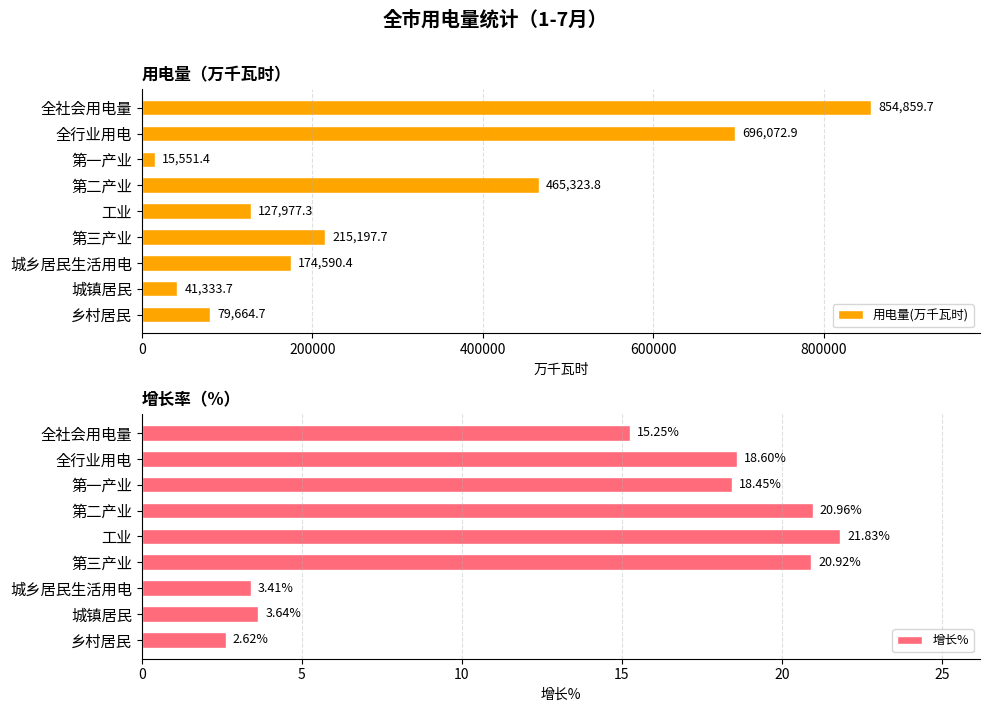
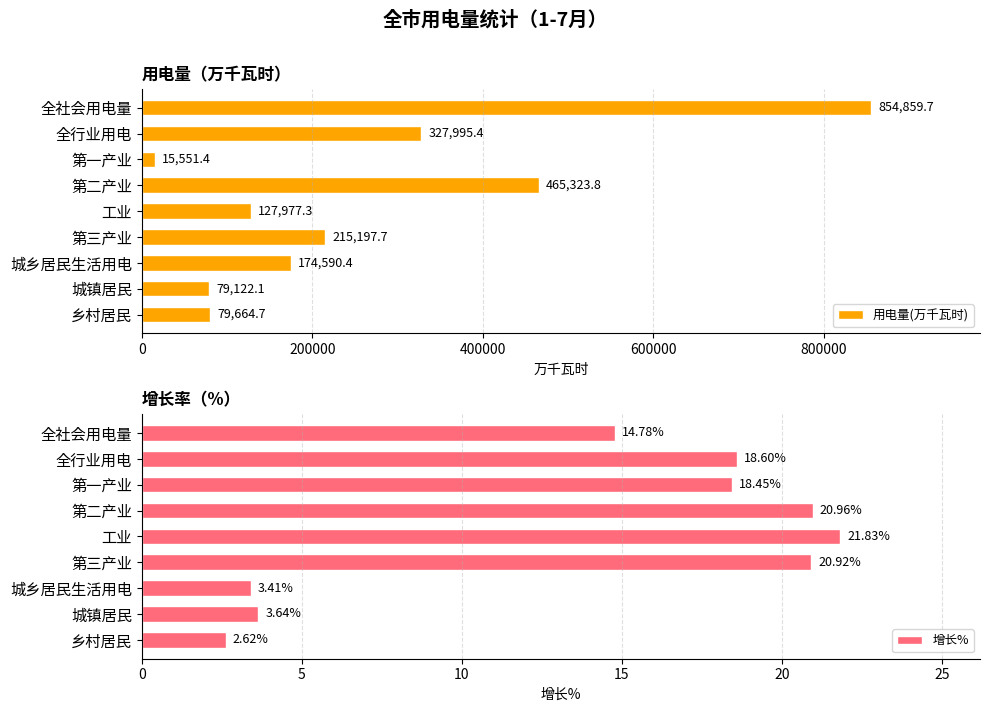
用电量（万千瓦时）, 全行业用电: 696,072.9 -> 327,995.4
用电量（万千瓦时）, 城镇居民: 41,333.7 -> 79,122.1
增长率（%）, 全社会用电量: 15.25% -> 14.78%
